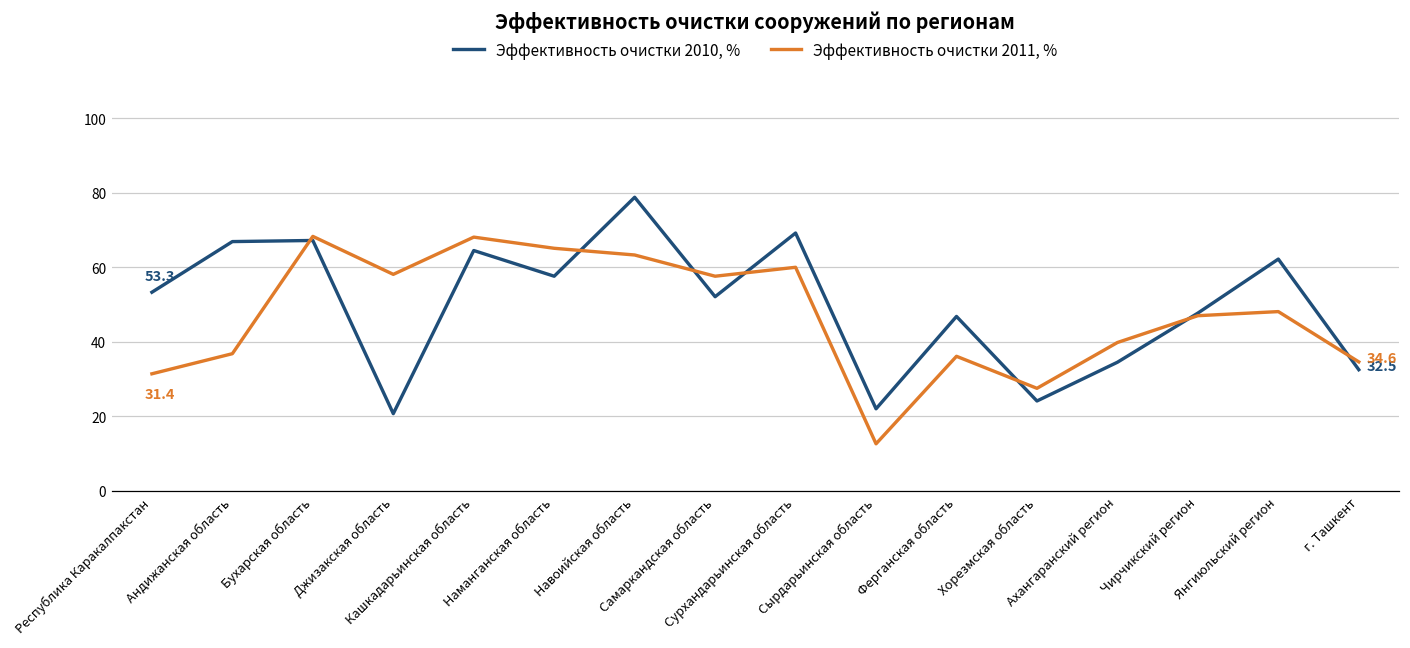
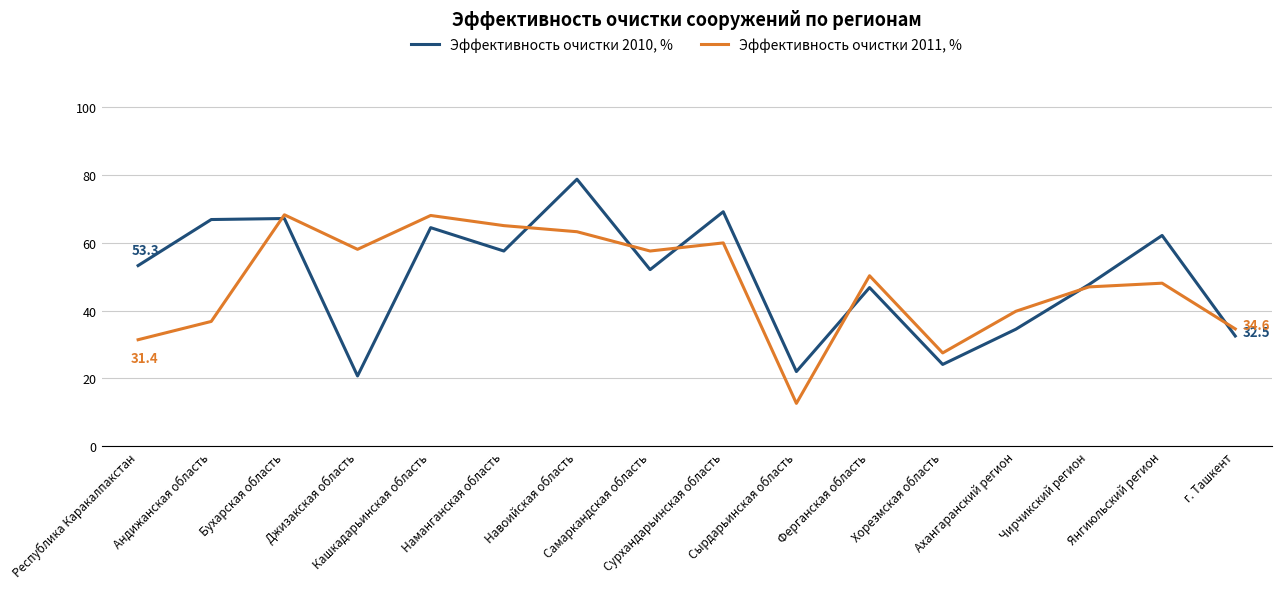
Эффективность очистки 2011, %, Ферганская область: 36 -> 50
